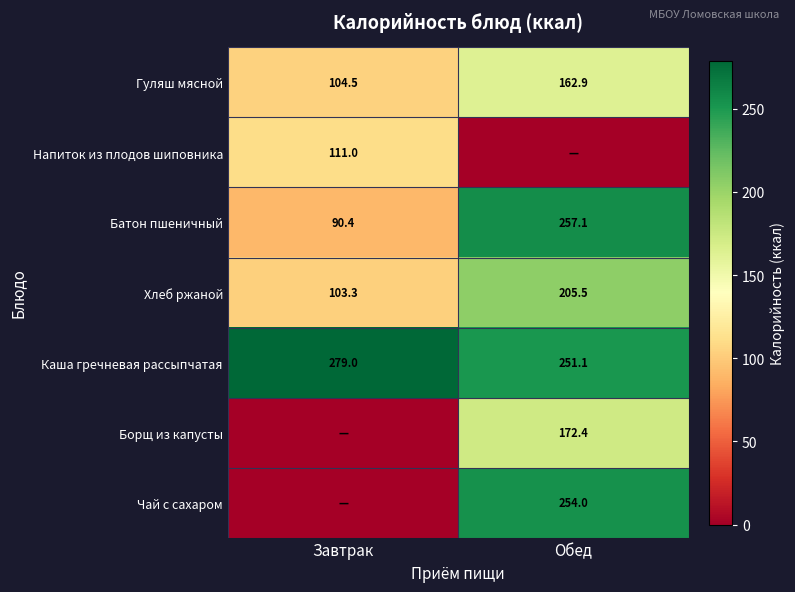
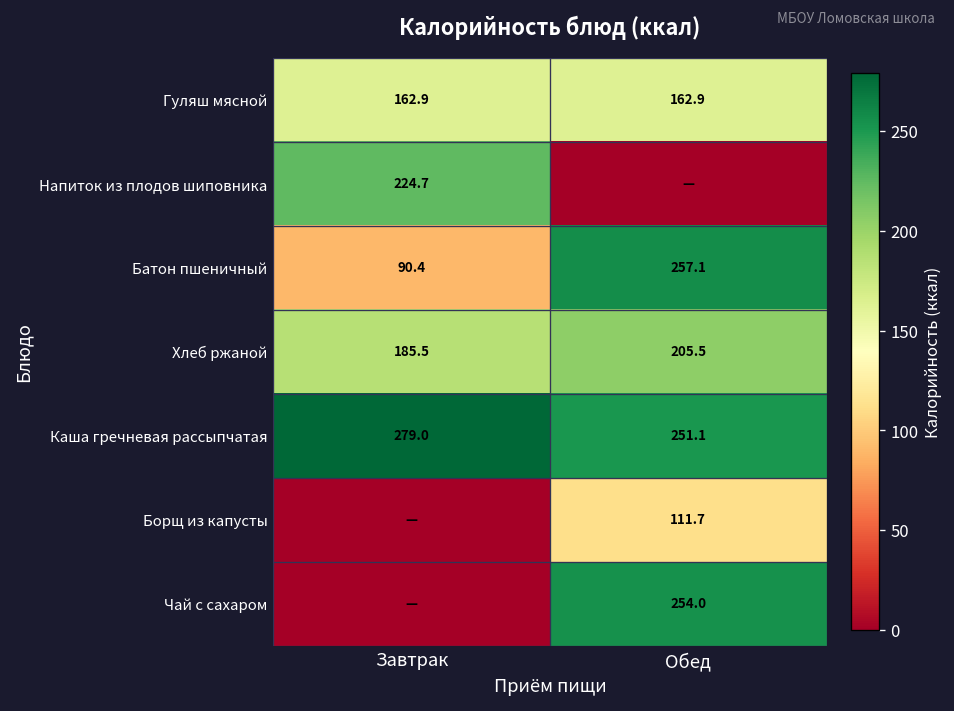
Гуляш мясной, Завтрак: 104.5 -> 162.9
Напиток из плодов шиповника, Завтрак: 111.0 -> 224.7
Хлеб ржаной, Завтрак: 103.3 -> 185.5
Борщ из капусты, Обед: 172.4 -> 111.7
